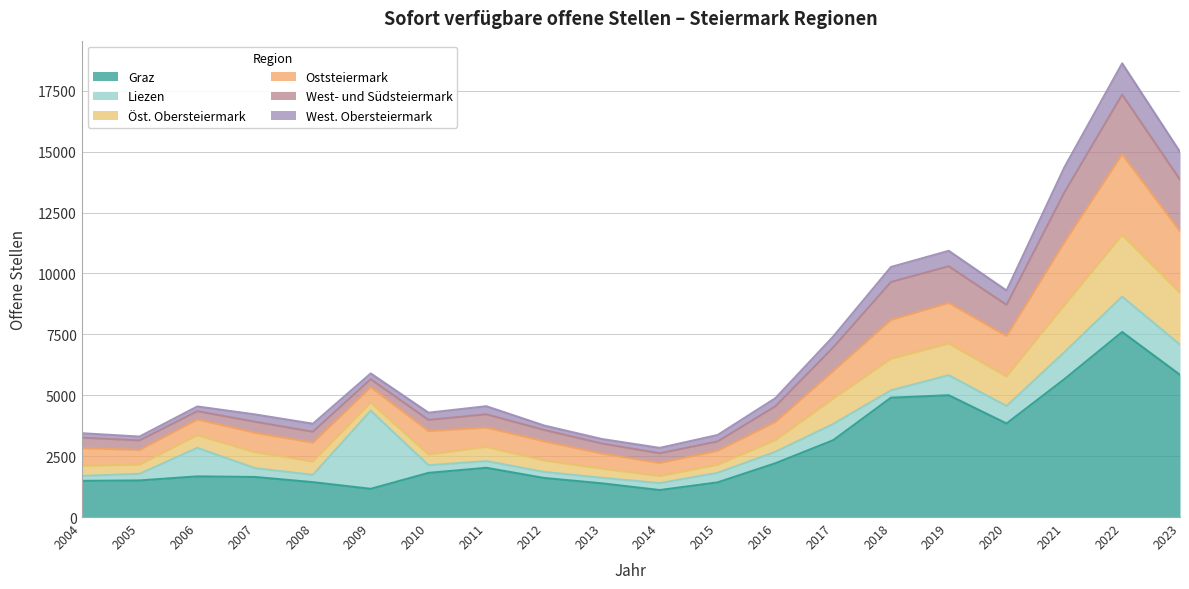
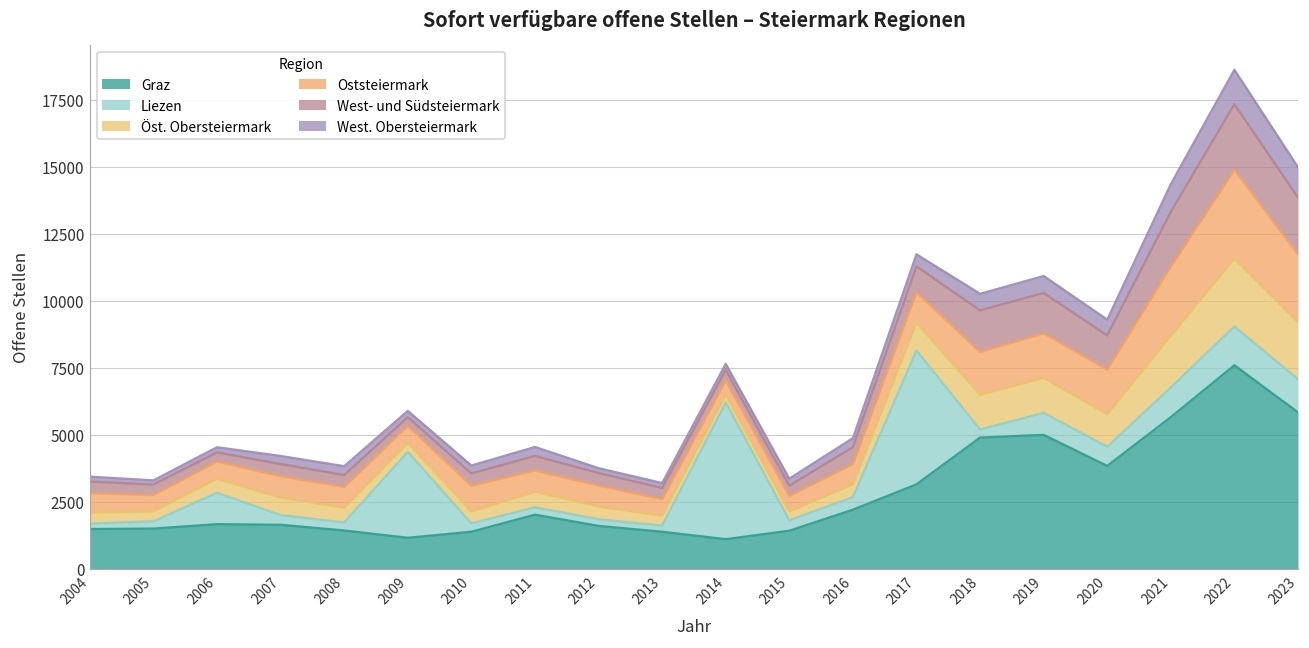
Graz, 2010: 1800 -> 1400
Liezen, 2014: 300 -> 5100
Liezen, 2017: 700 -> 5000
